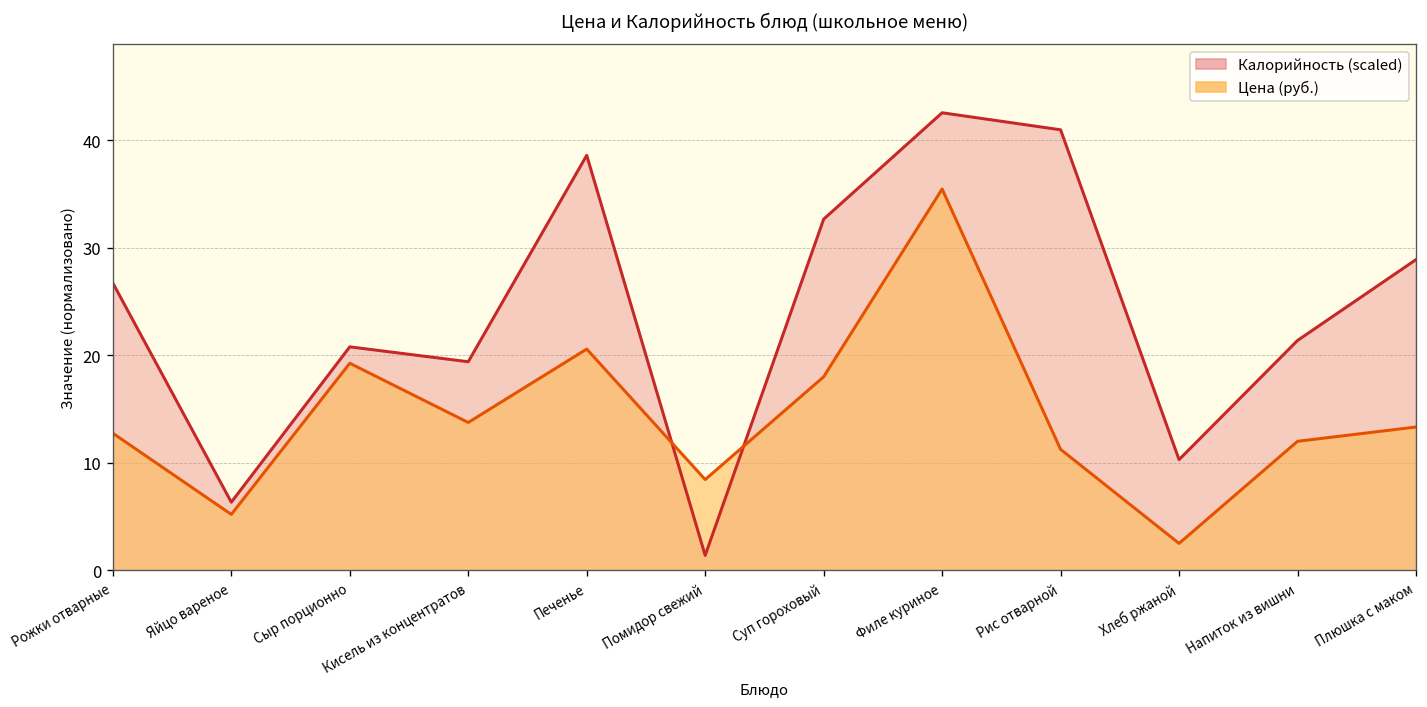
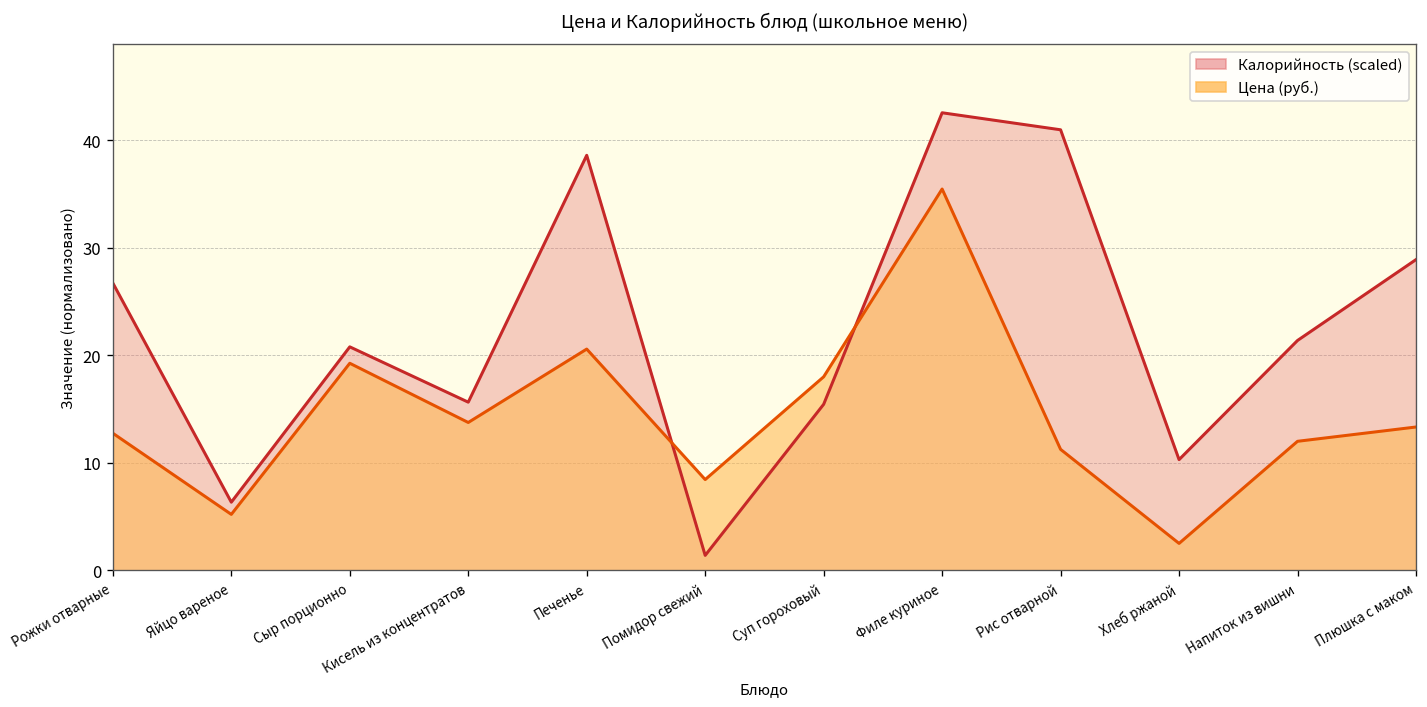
Калорийность (scaled), Кисель из концентратов: 19 -> 16
Калорийность (scaled), Суп гороховый: 33 -> 15
